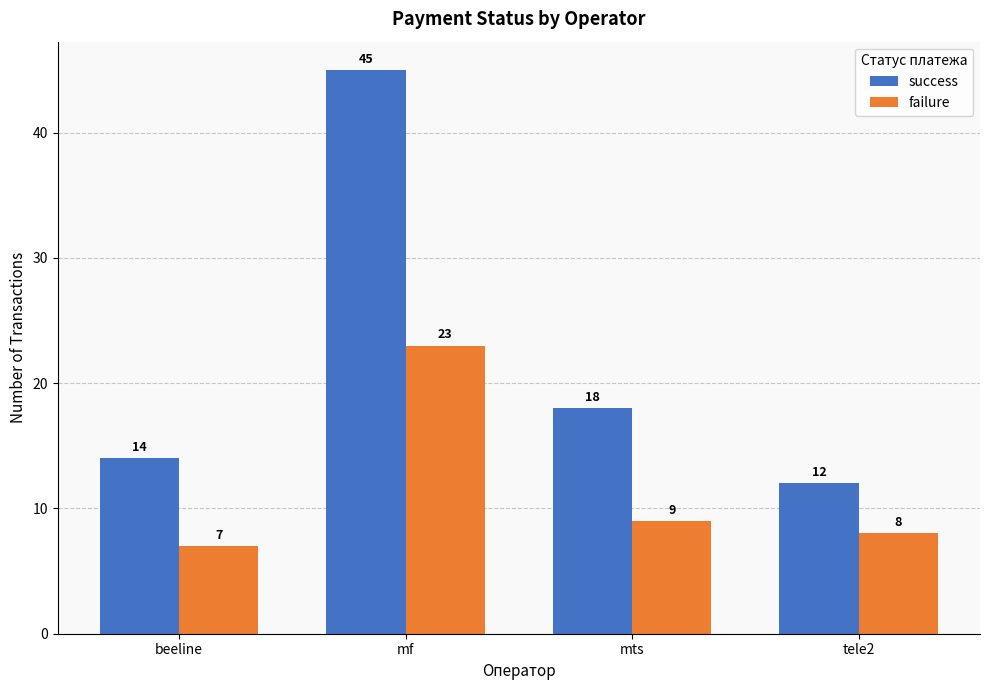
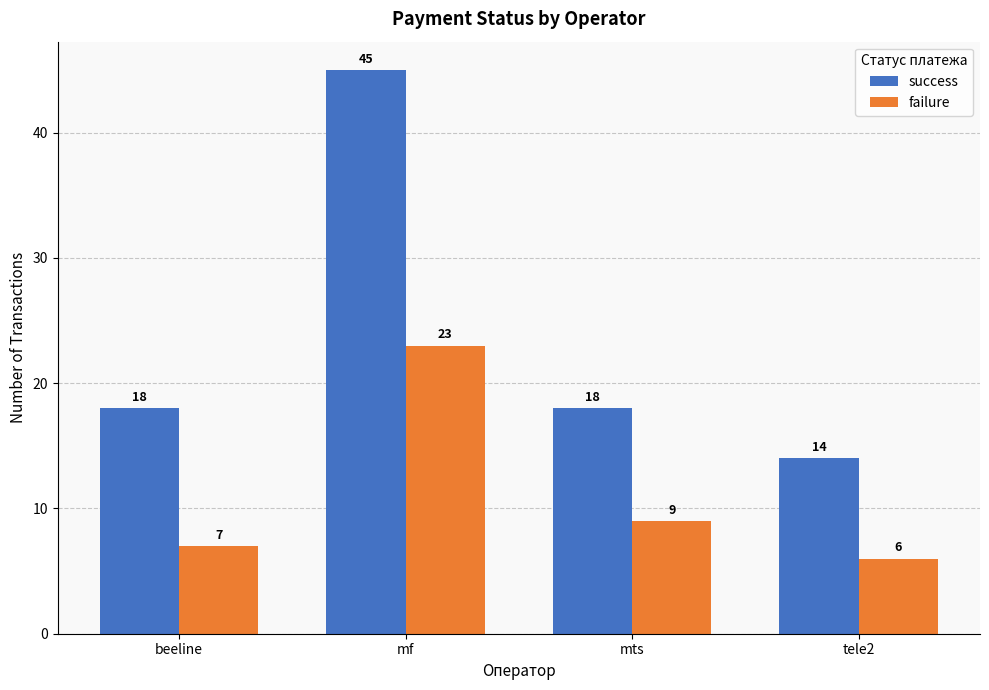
success, beeline: 14 -> 18
success, tele2: 12 -> 14
failure, tele2: 8 -> 6
